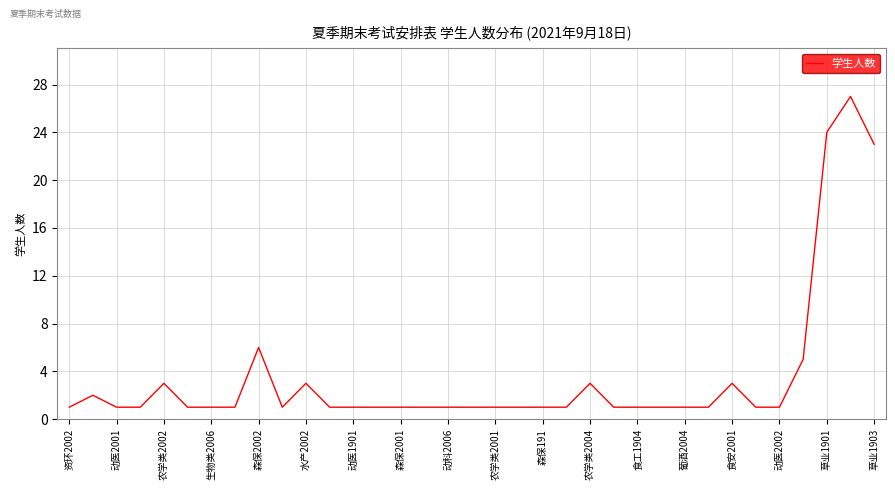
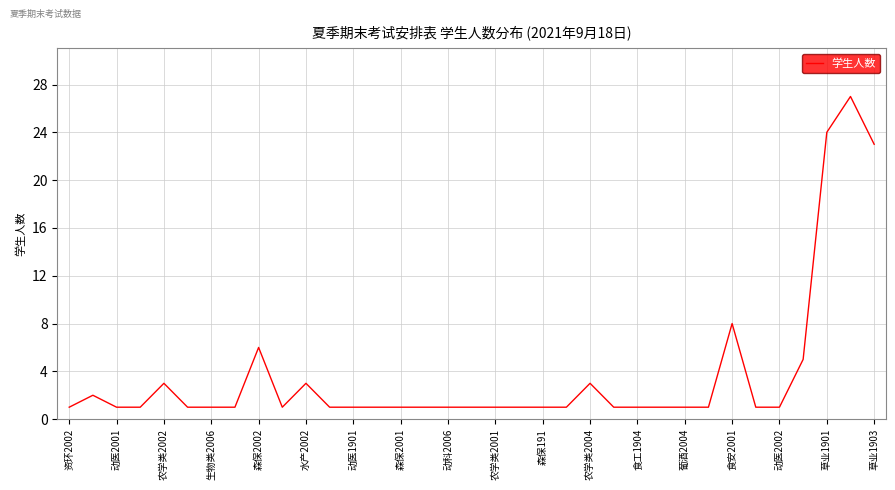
食安2001: 3 -> 8
